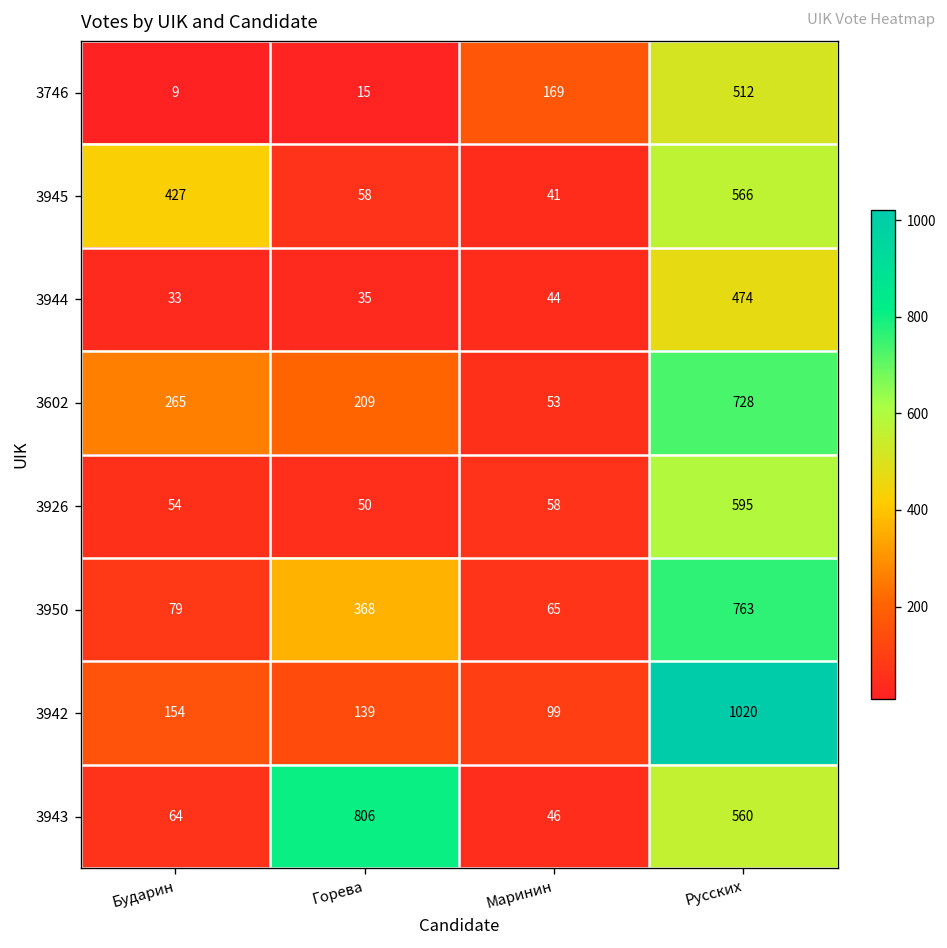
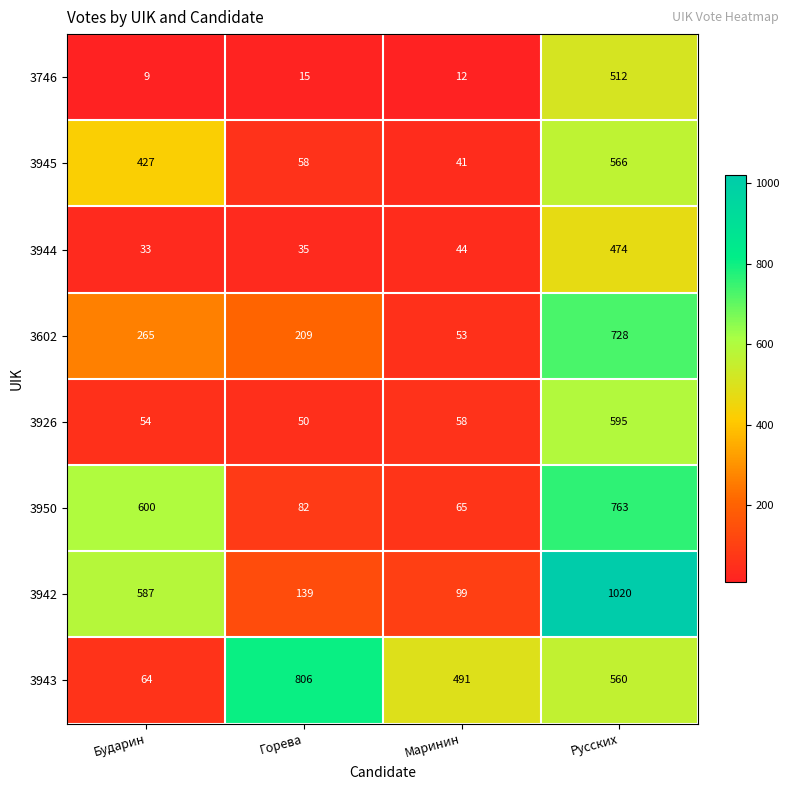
3746, Маринин: 169 -> 12
3950, Бударин: 79 -> 600
3950, Горева: 368 -> 82
3942, Бударин: 154 -> 587
3943, Маринин: 46 -> 491
